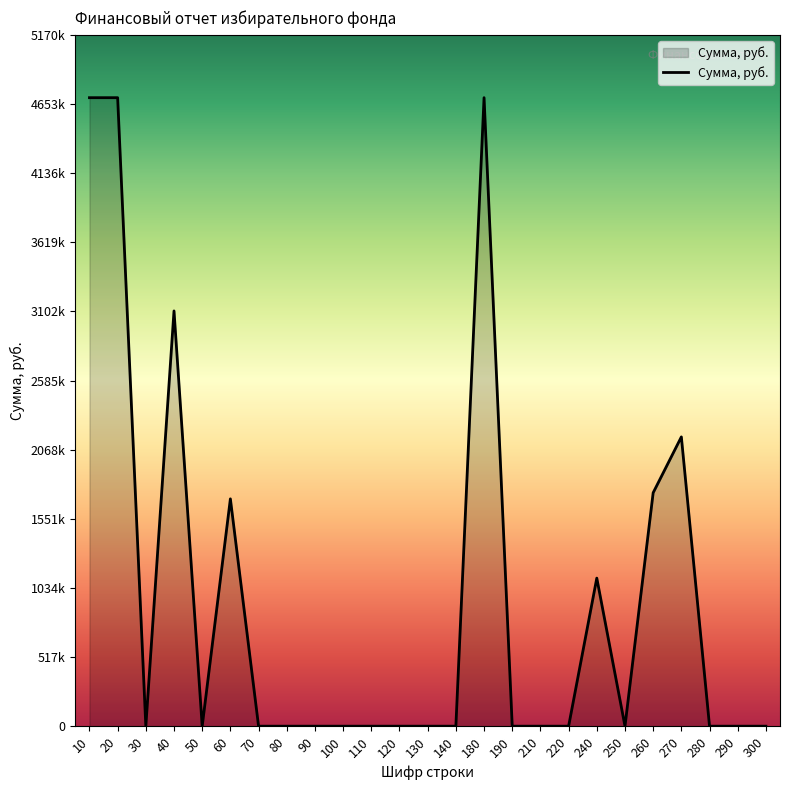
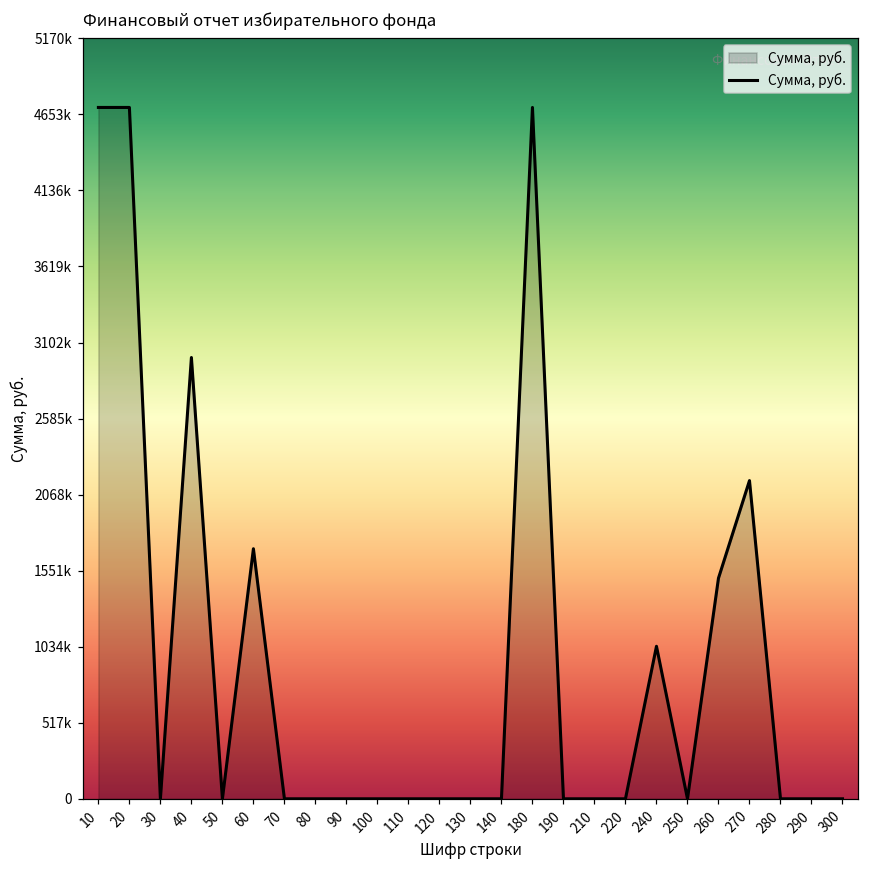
40: 3110000 -> 3000000
240: 1110000 -> 1040000
260: 1750000 -> 1500000
